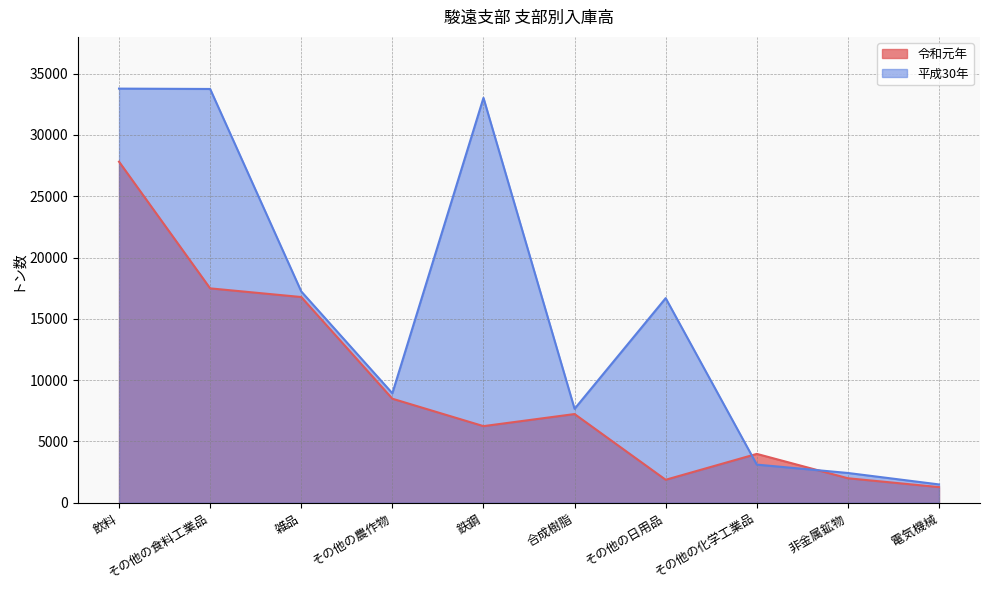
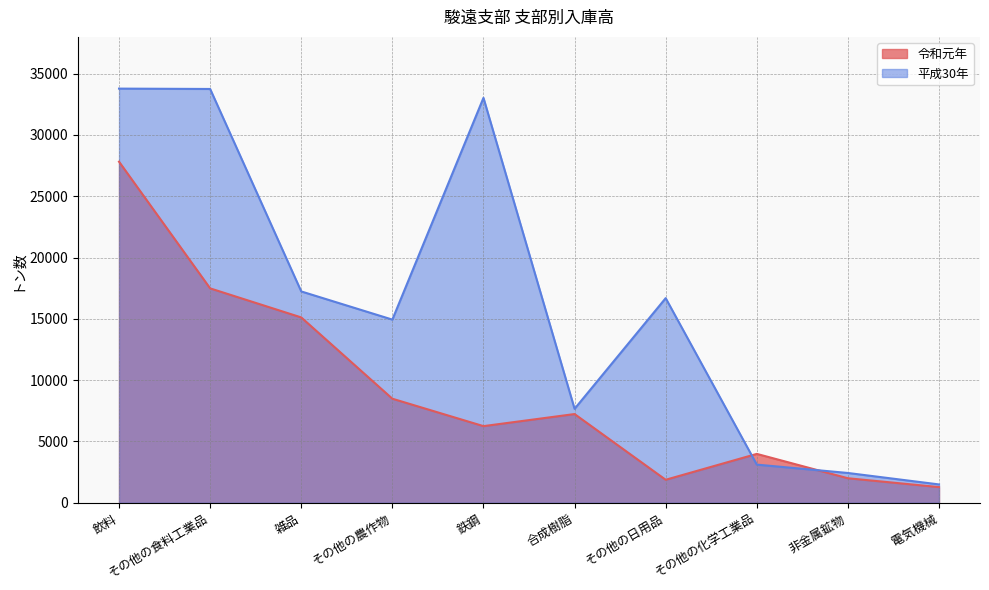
令和元年, 雑品: 16800 -> 15100
平成30年, その他の農作物: 8900 -> 14900
